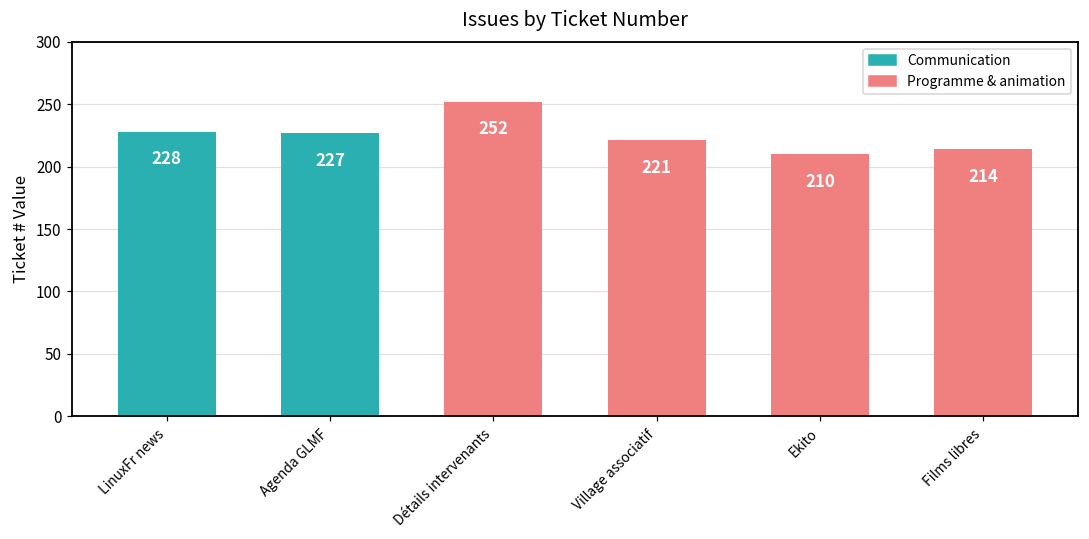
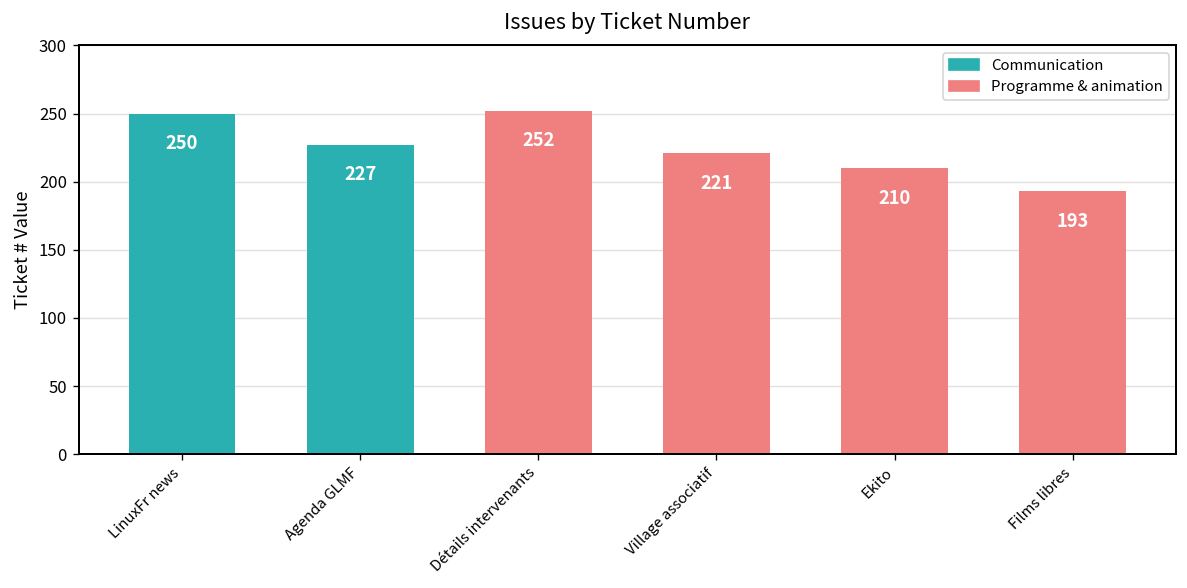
LinuxFr news: 228 -> 250
Films libres: 214 -> 193
